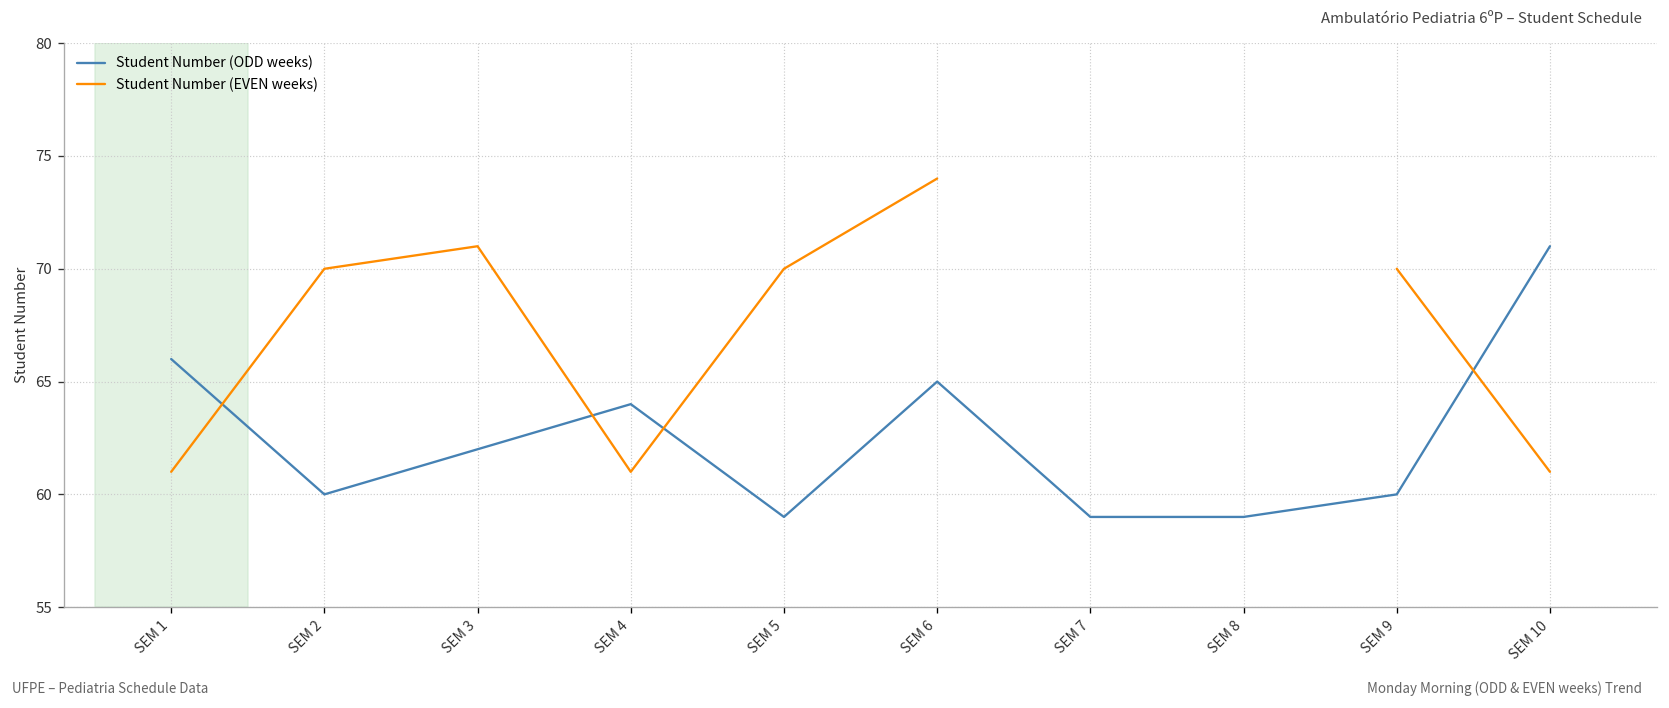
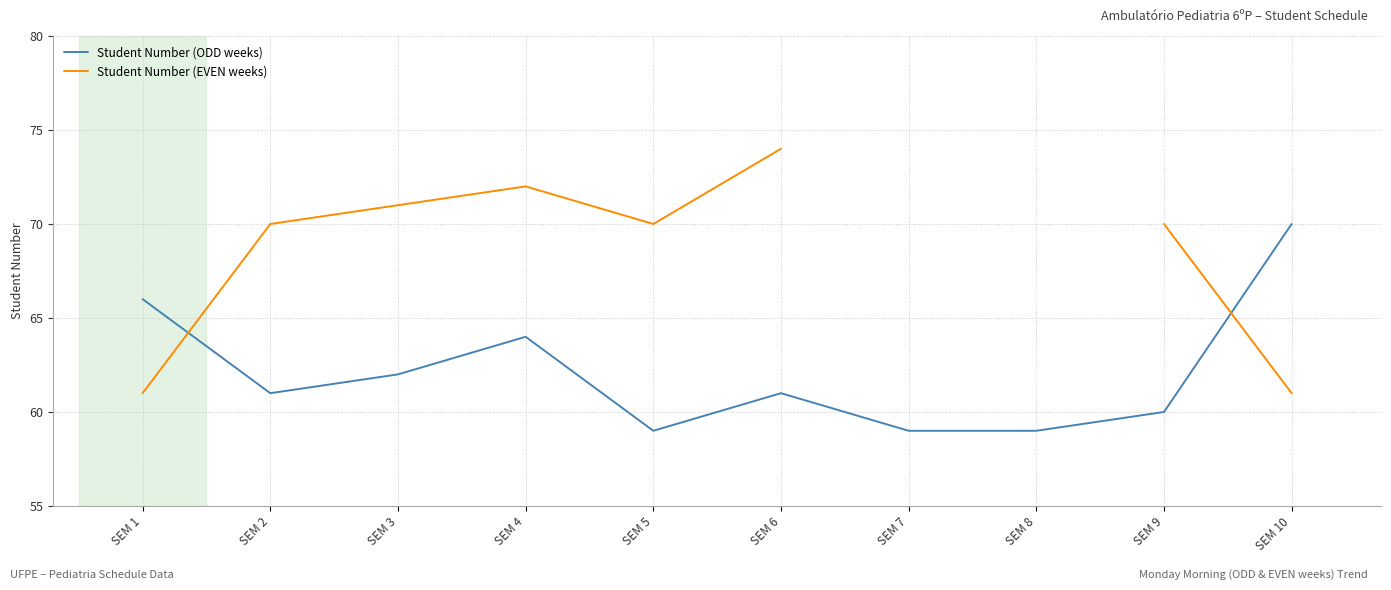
Student Number (ODD weeks), SEM 2: 60 -> 61
Student Number (EVEN weeks), SEM 4: 61 -> 72
Student Number (ODD weeks), SEM 6: 65 -> 61
Student Number (ODD weeks), SEM 10: 71 -> 70
